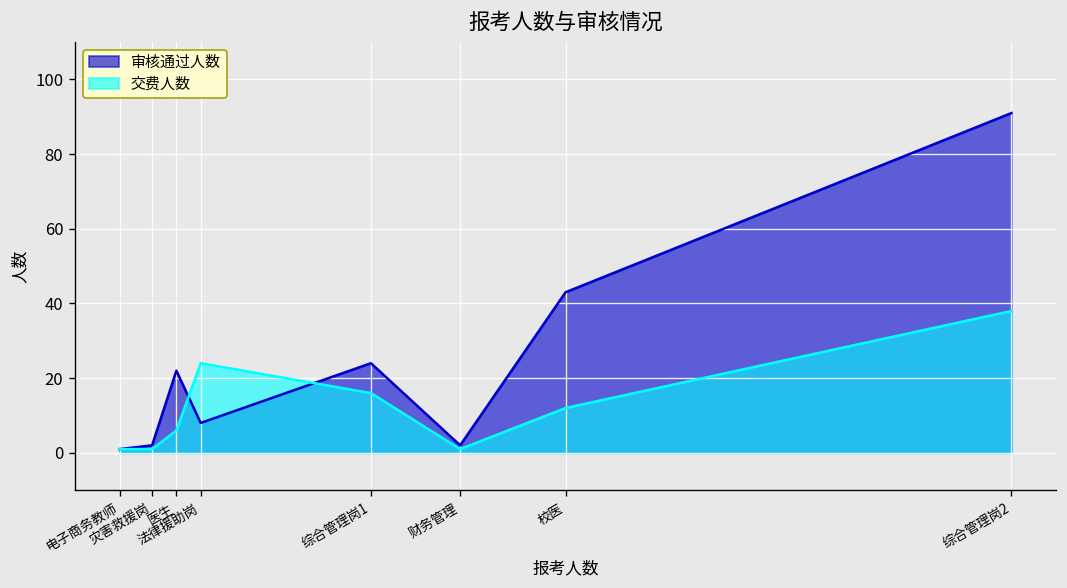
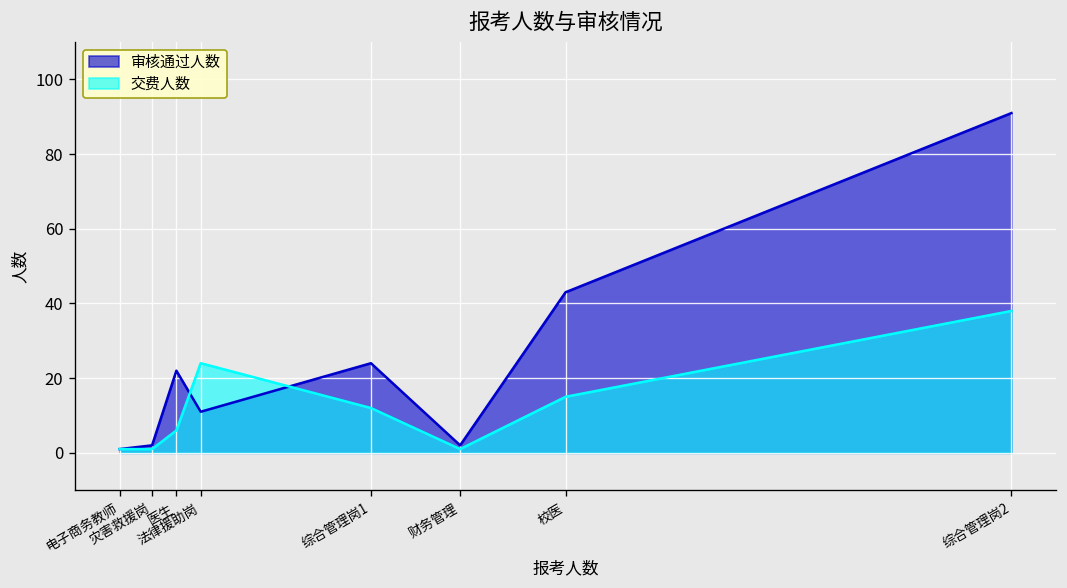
审核通过人数, 法律援助岗: 8 -> 11
交费人数, 综合管理岗1: 16 -> 12
交费人数, 校医: 12 -> 15
